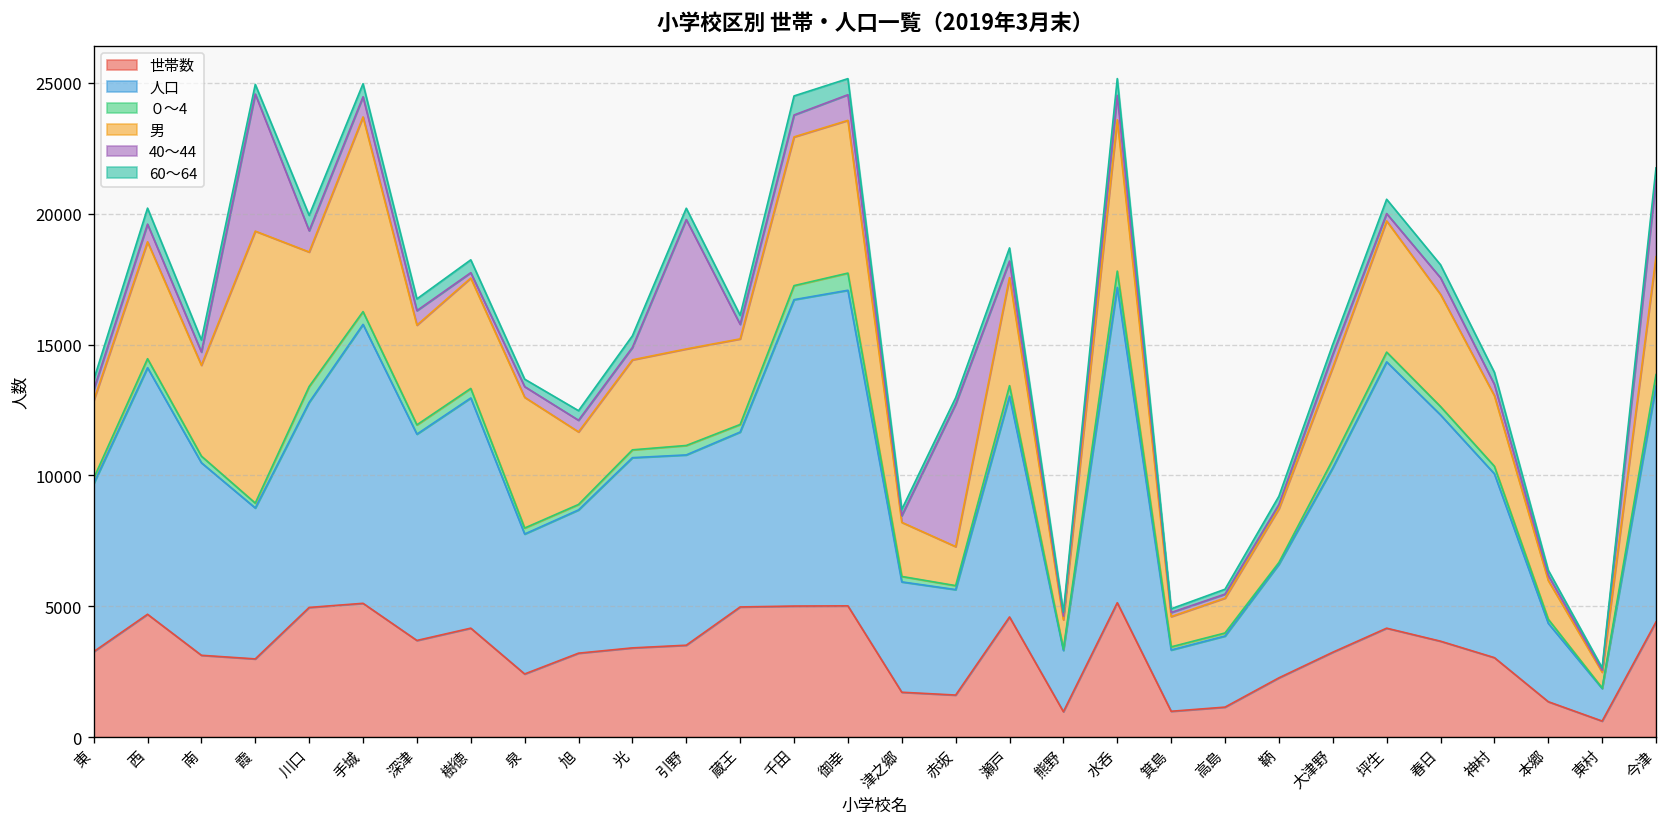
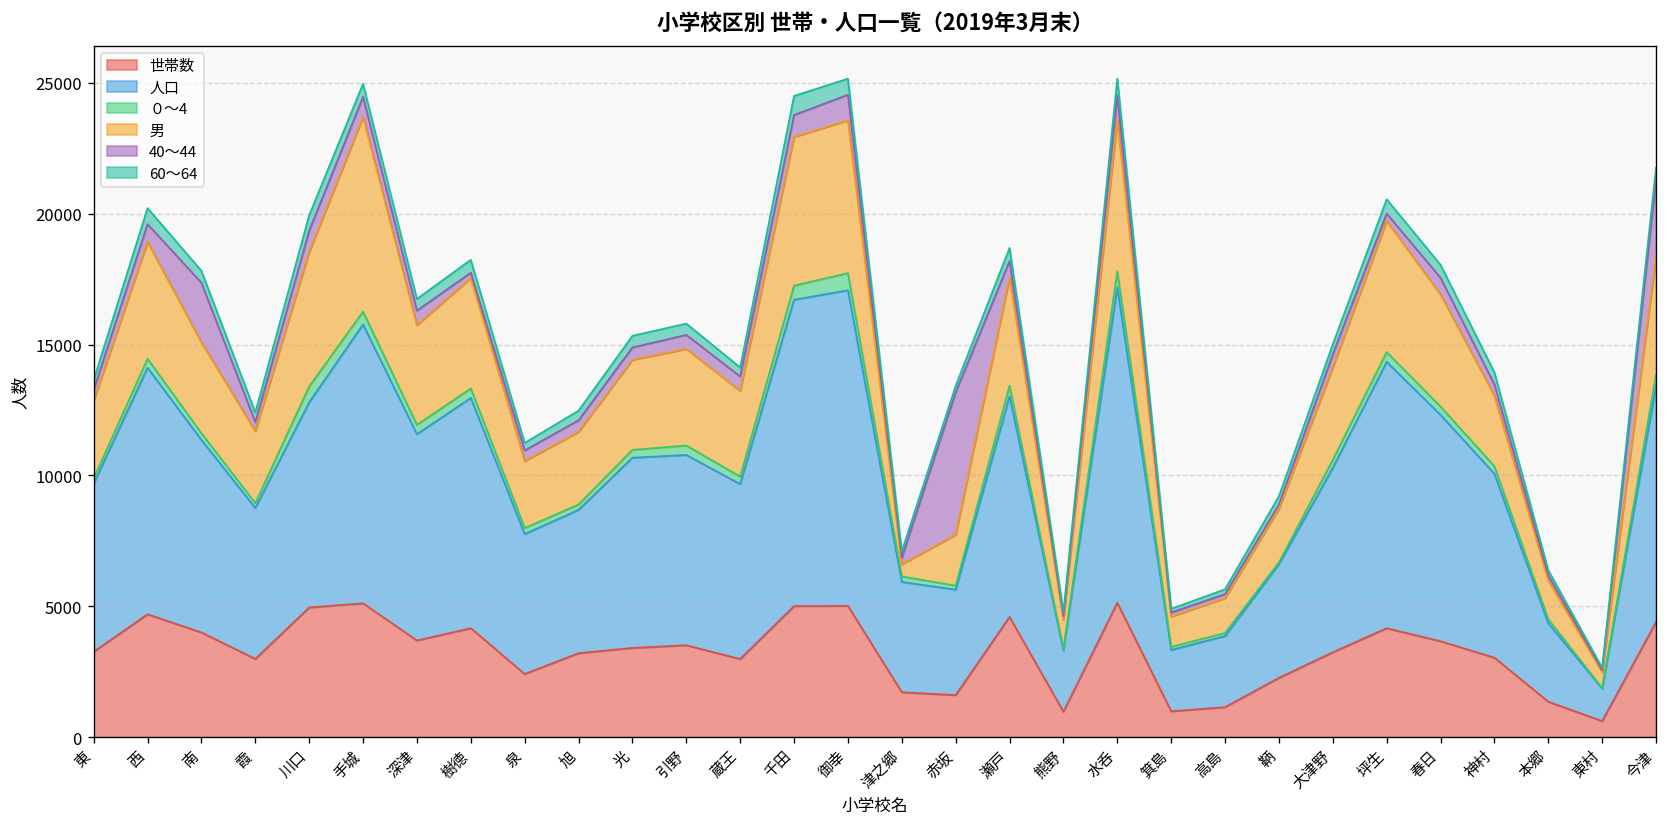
世帯数, 南: 3100 -> 4000
40～44, 南: 500 -> 2300
男, 霞: 10400 -> 2800
40～44, 霞: 5200 -> 300
男, 泉: 5000 -> 2600
40～44, 引野: 4900 -> 500
世帯数, 蔵王: 5000 -> 3000
男, 津之郷: 2100 -> 500
男, 赤坂: 1500 -> 1900
